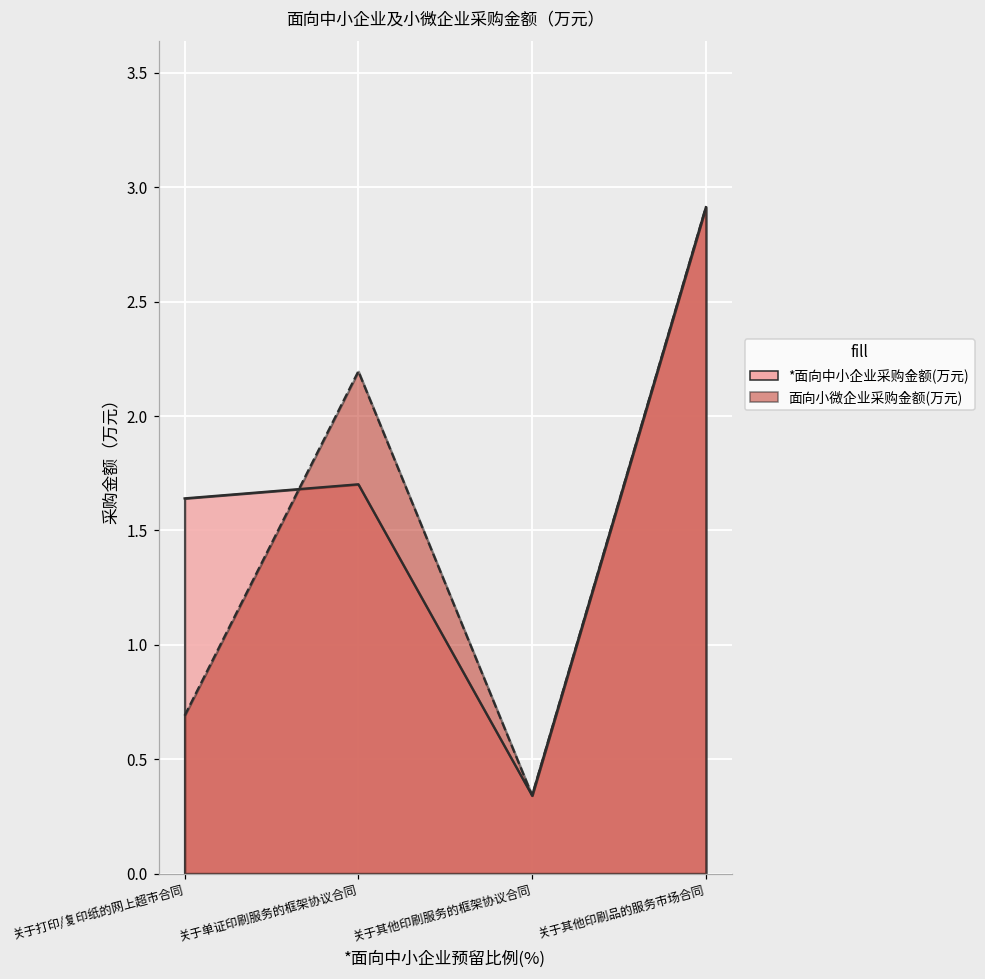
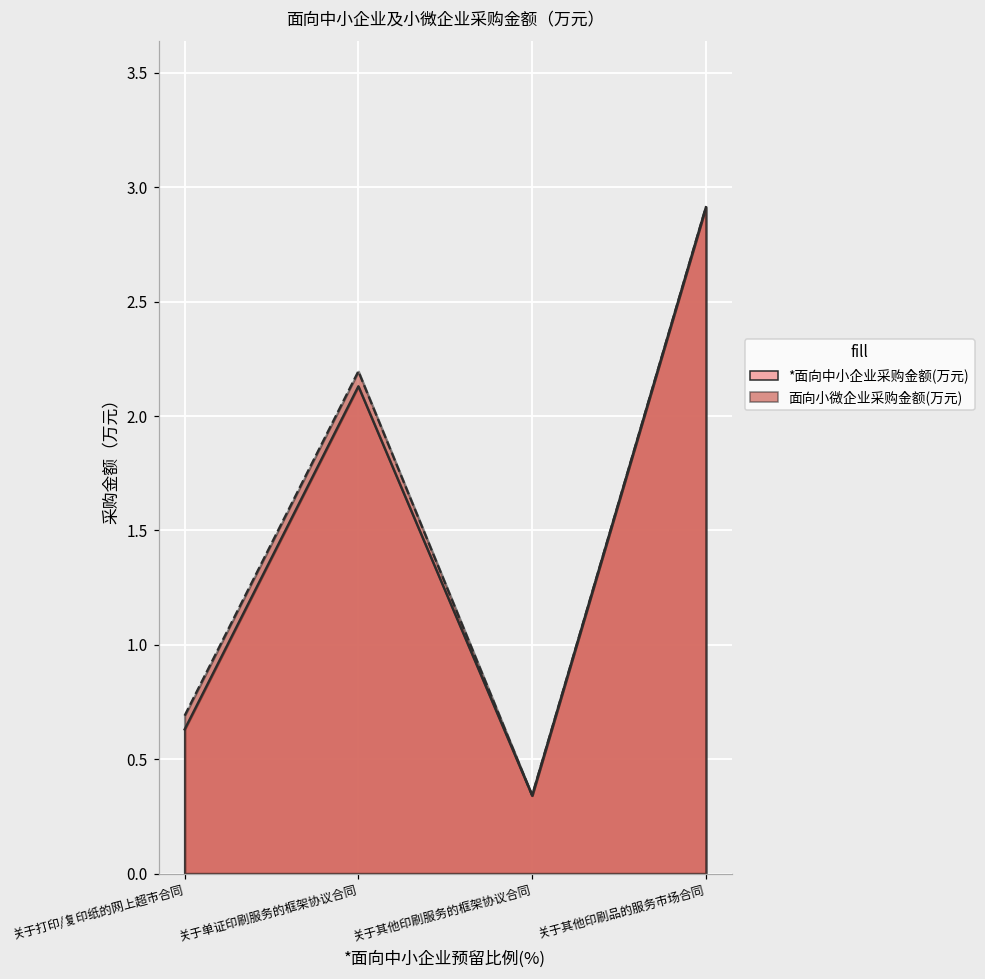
*面向中小企业采购金额(万元), 关于打印/复印纸的网上超市合同: 1.64 -> 0.63
*面向中小企业采购金额(万元), 关于单证印刷服务的框架协议合同: 1.70 -> 2.13
